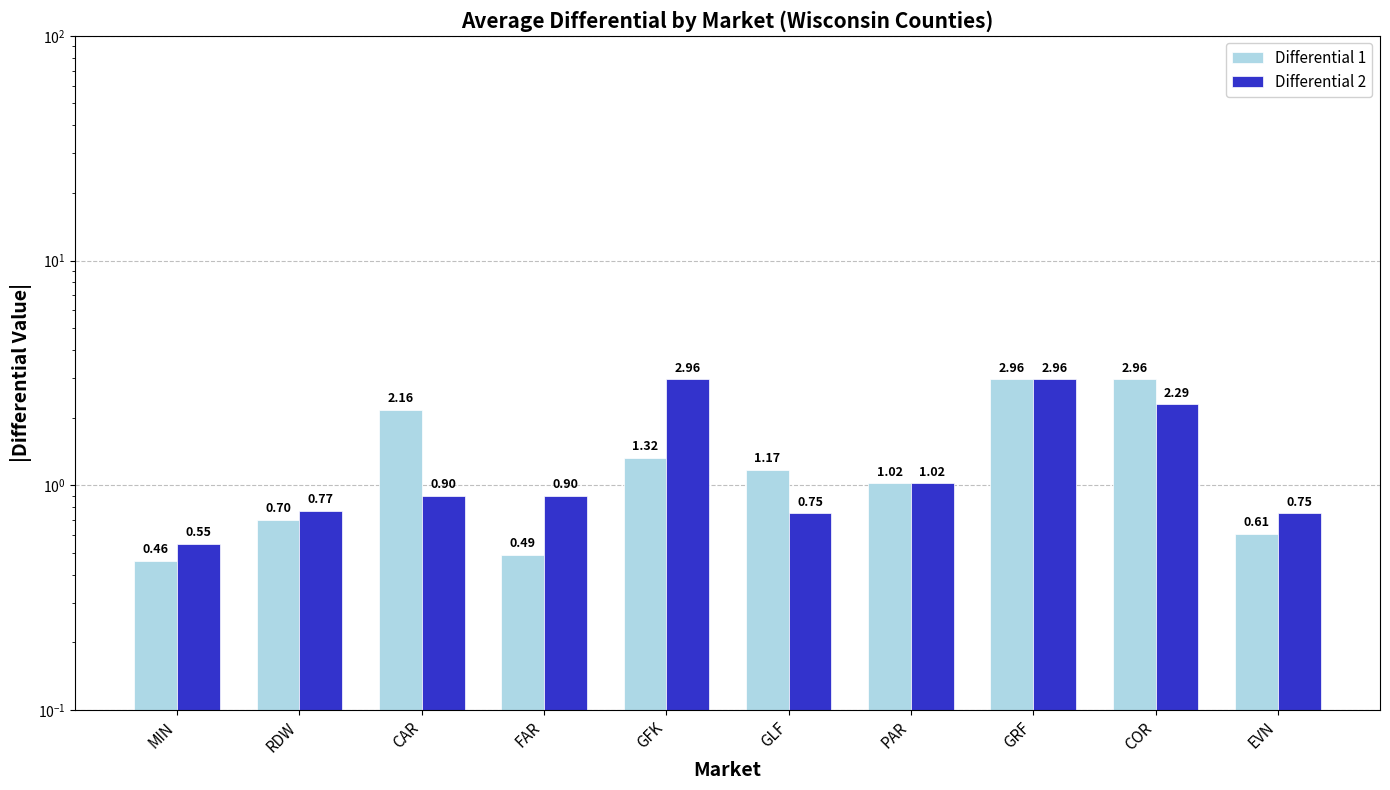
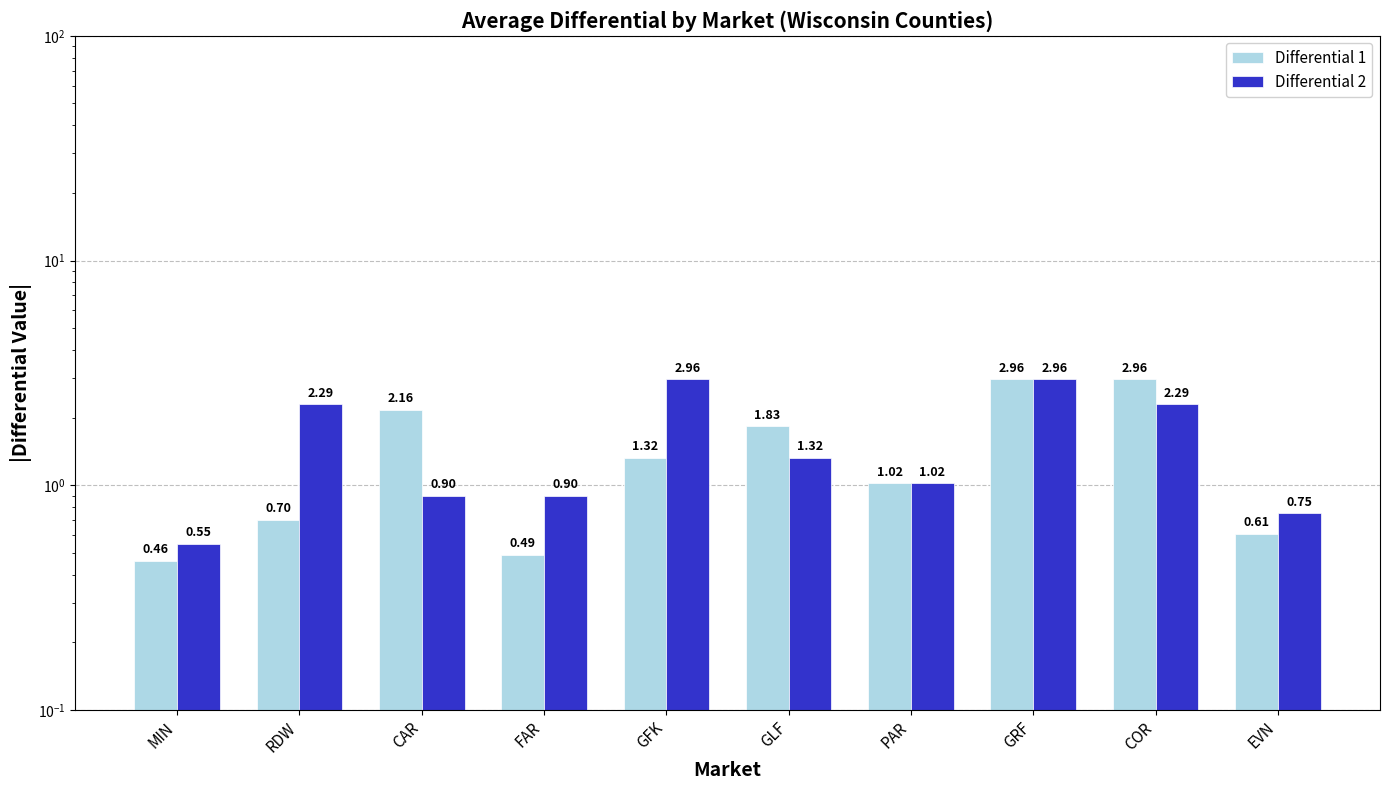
Differential 2, RDW: 0.77 -> 2.29
Differential 1, GLF: 1.17 -> 1.83
Differential 2, GLF: 0.75 -> 1.32
